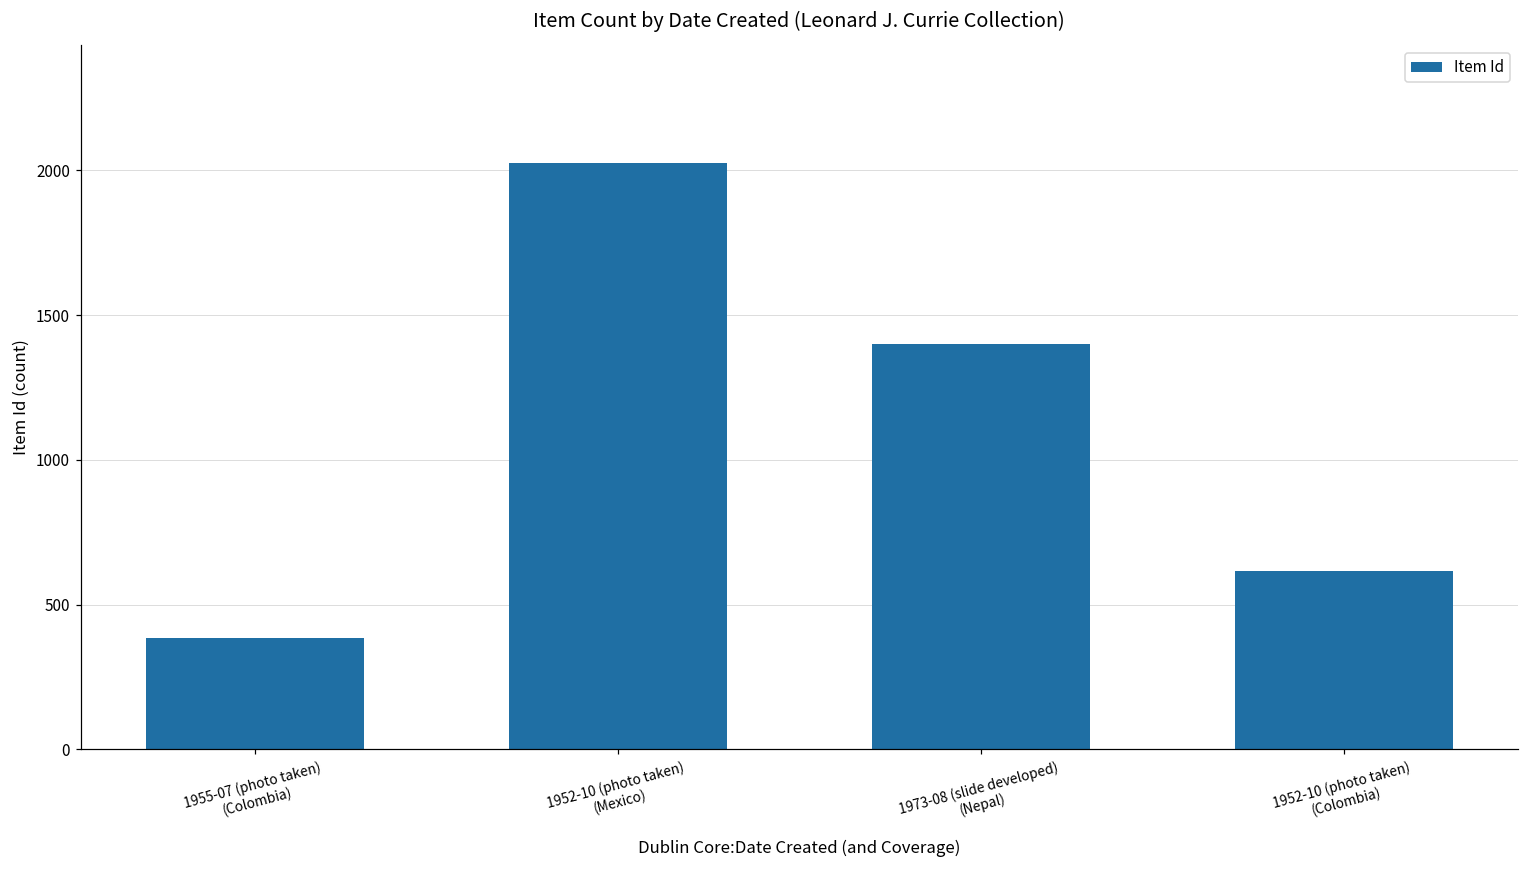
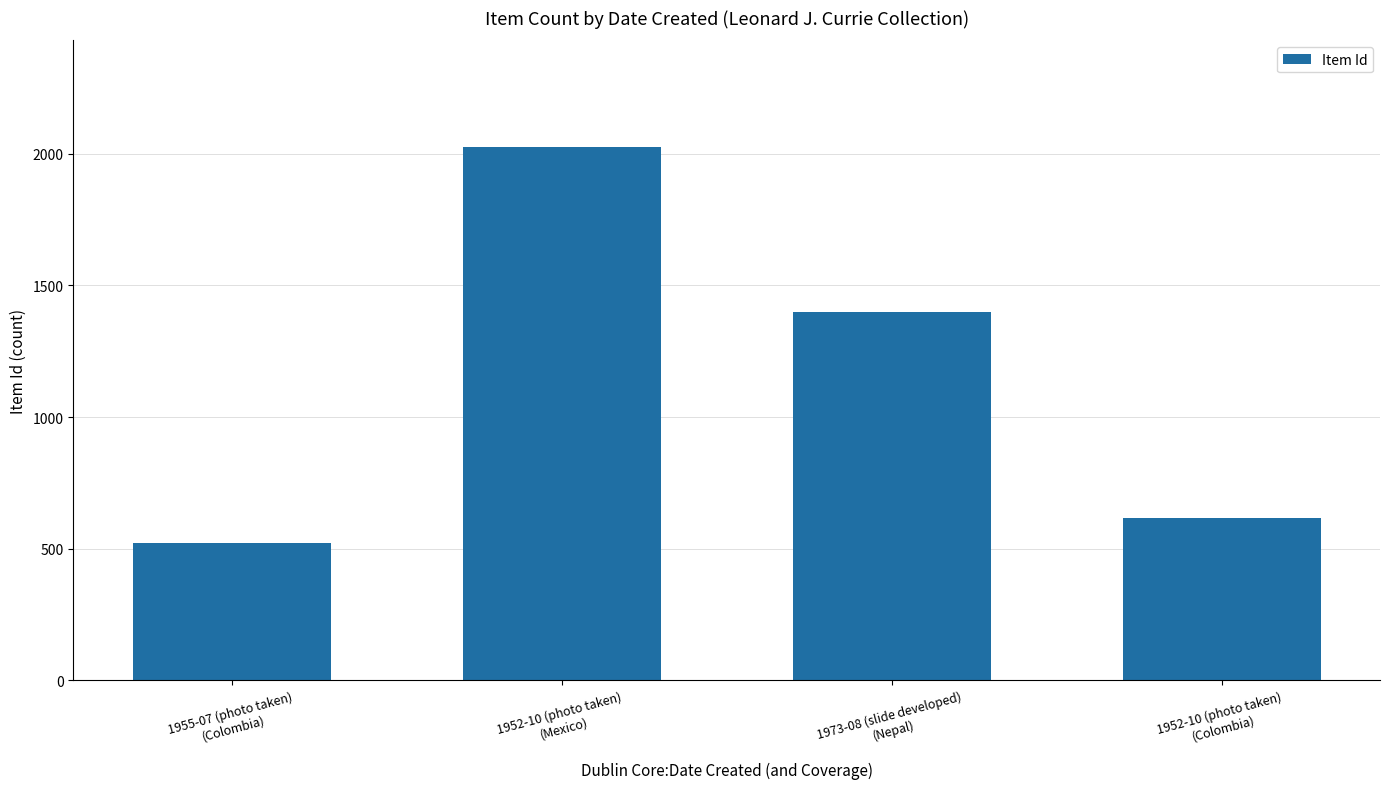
1955-07 (photo taken) (Colombia): 390 -> 520
